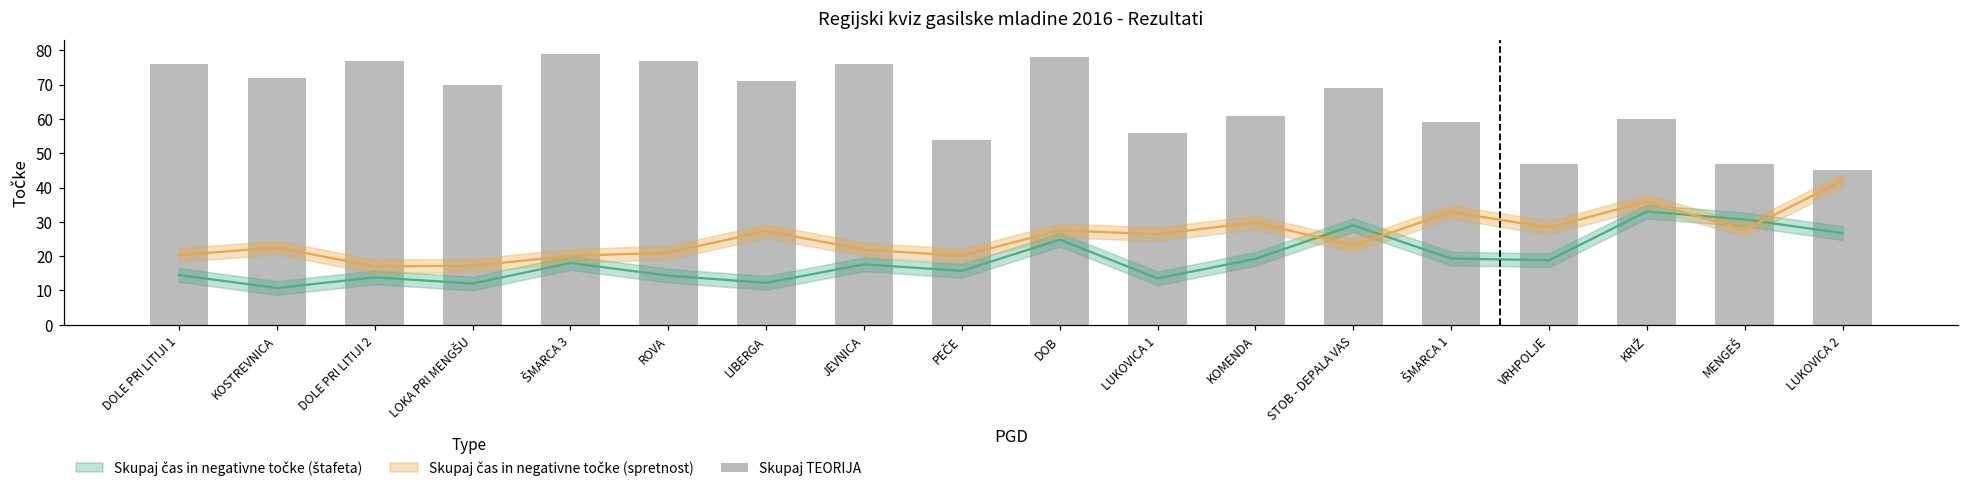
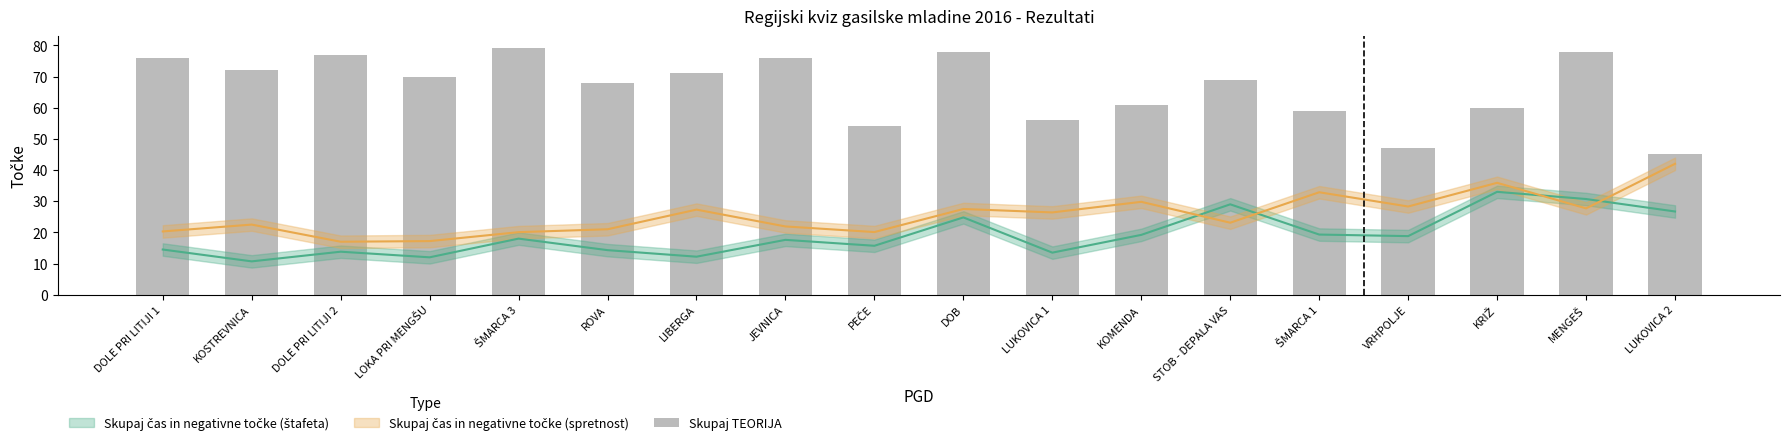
Skupaj TEORIJA, ROVA: 77 -> 68
Skupaj TEORIJA, MENGEŠ: 47 -> 78
